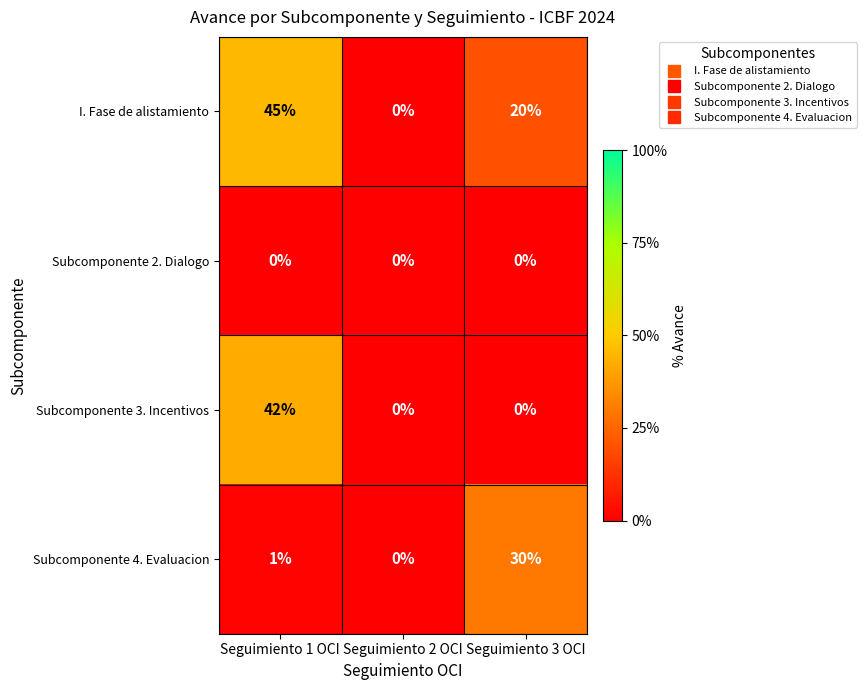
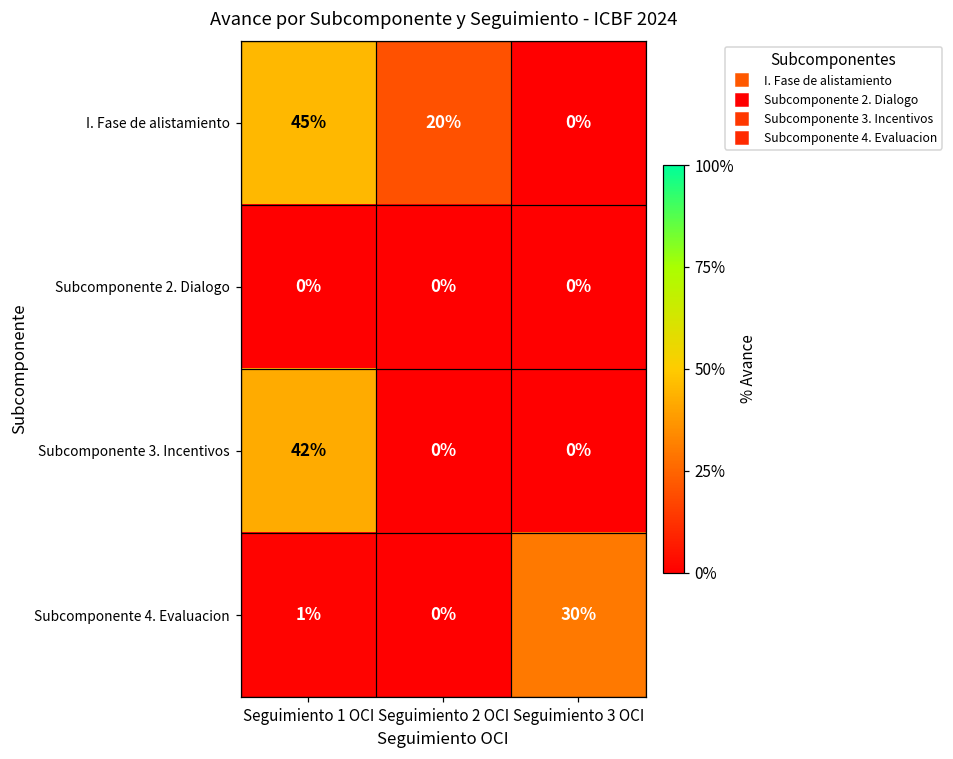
I. Fase de alistamiento, Seguimiento 2 OCI: 0% -> 20%
I. Fase de alistamiento, Seguimiento 3 OCI: 20% -> 0%
